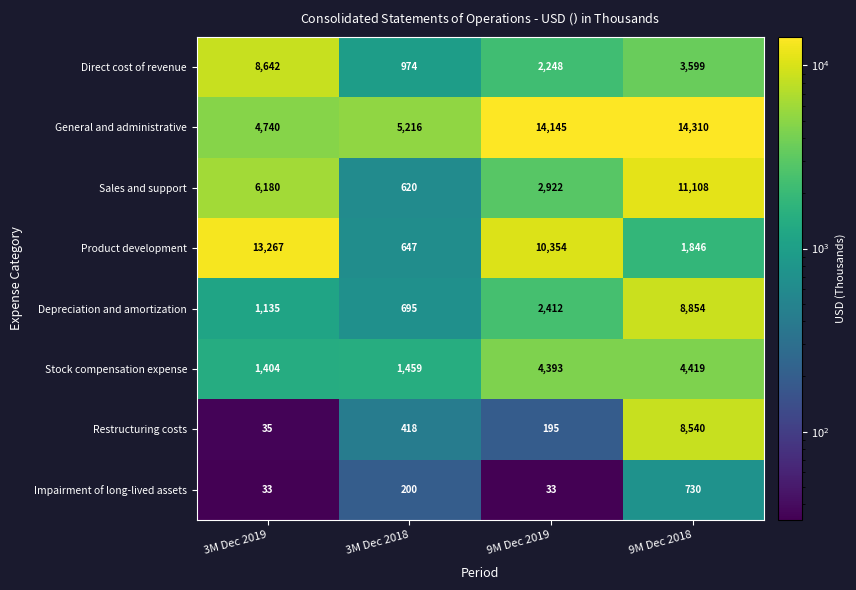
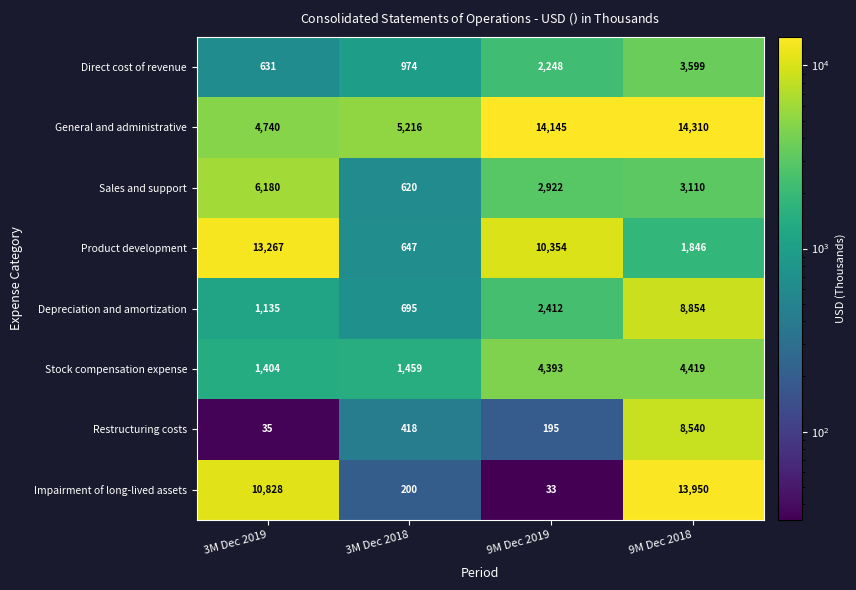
Direct cost of revenue, 3M Dec 2019: 8,642 -> 631
Sales and support, 9M Dec 2018: 11,108 -> 3,110
Impairment of long-lived assets, 3M Dec 2019: 33 -> 10,828
Impairment of long-lived assets, 9M Dec 2018: 730 -> 13,950
